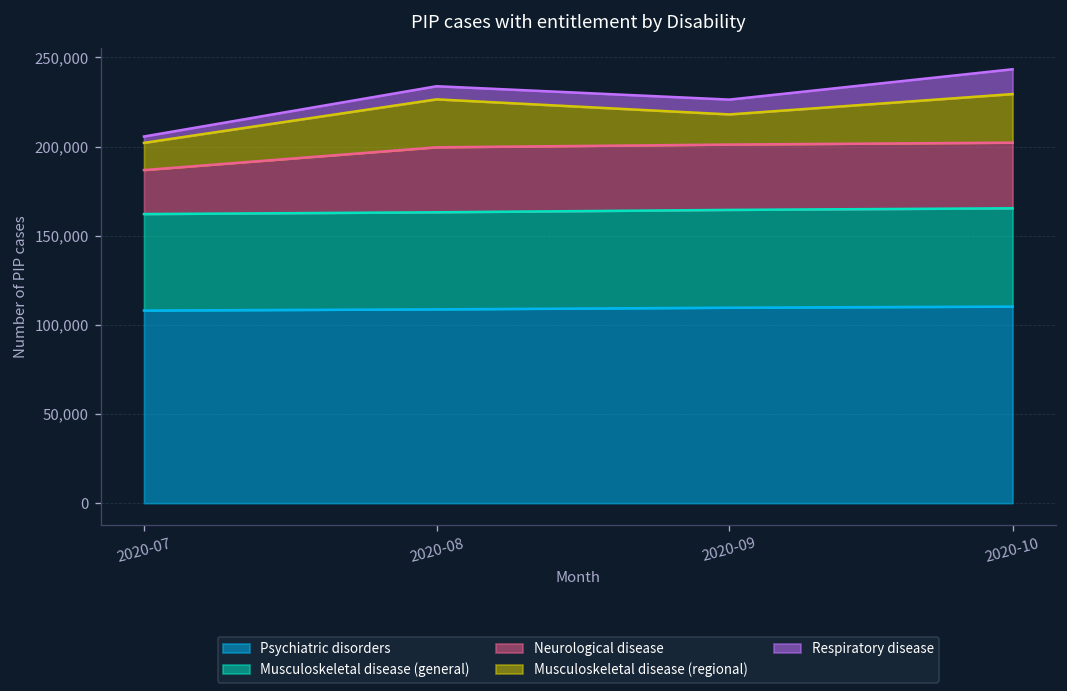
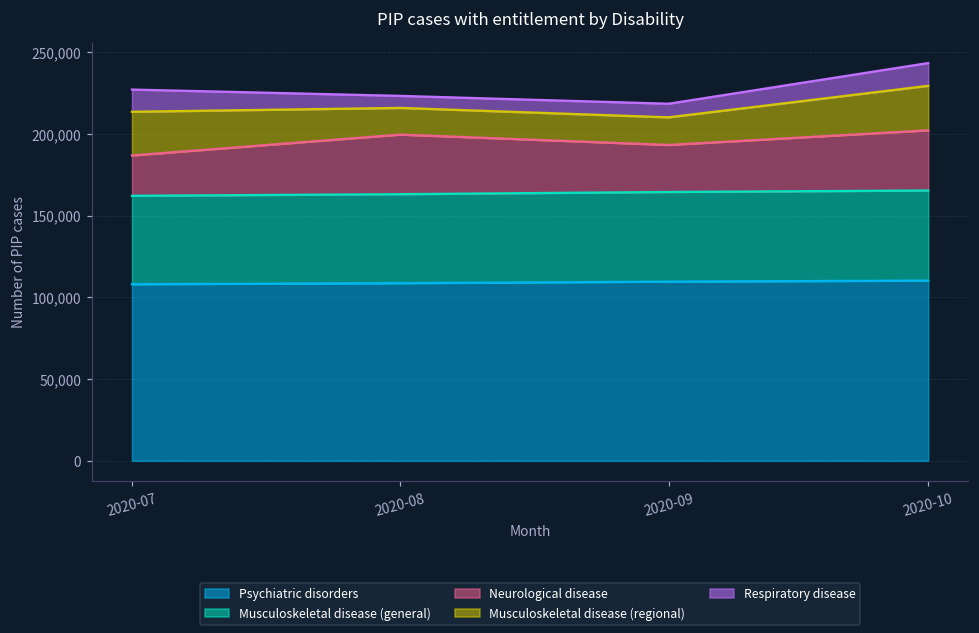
Musculoskeletal disease (regional), 2020-07: 15,000 -> 27,000
Respiratory disease, 2020-07: 4,000 -> 14,000
Musculoskeletal disease (regional), 2020-08: 27,000 -> 16,000
Neurological disease, 2020-09: 37,000 -> 29,000
